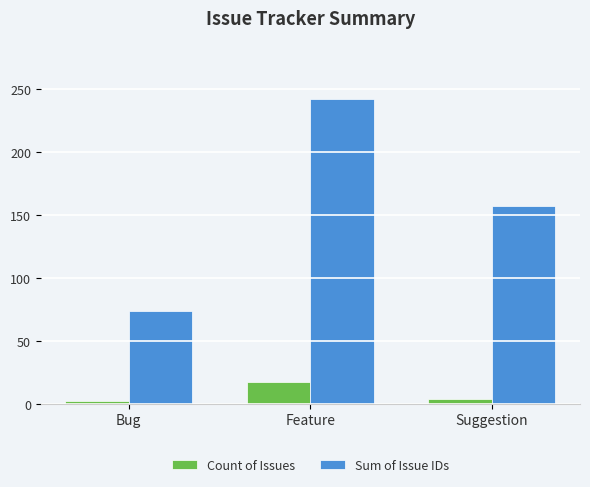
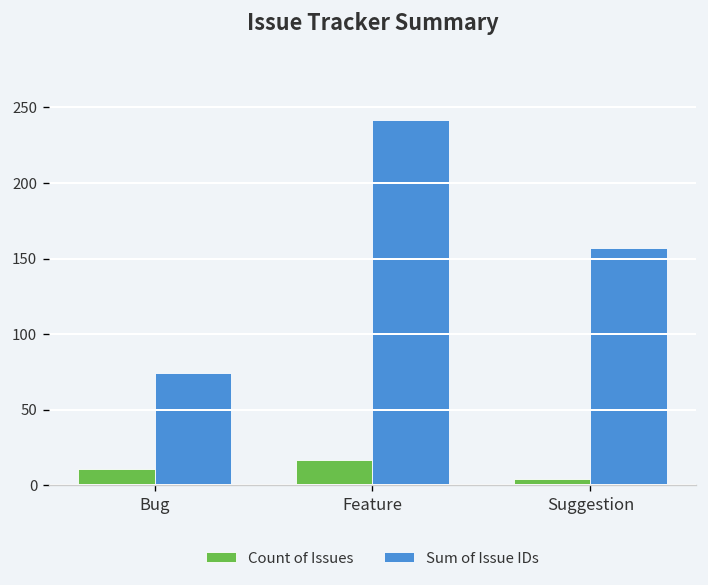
Count of Issues, Bug: 2 -> 11
